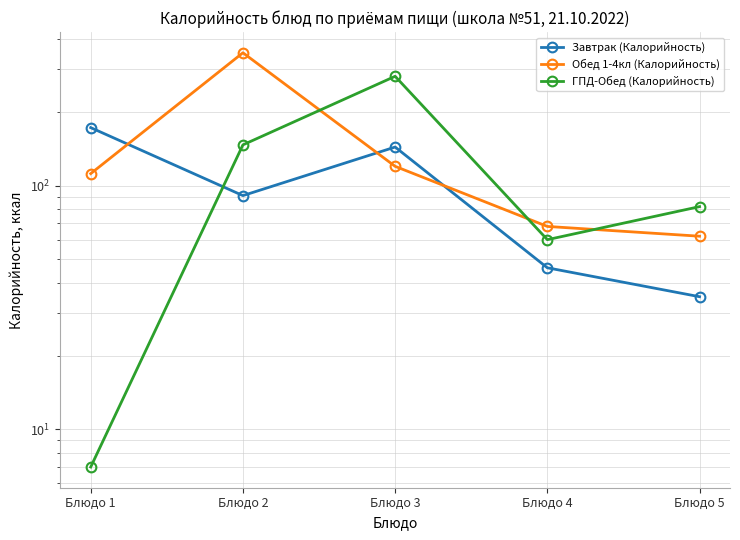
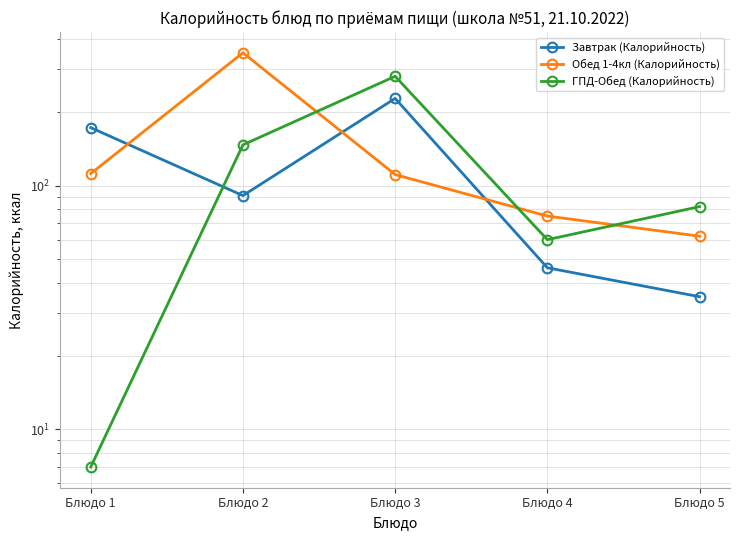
Завтрак (Калорийность), Блюдо 3: 140 -> 230
Обед 1-4кл (Калорийность), Блюдо 3: 120 -> 110
Обед 1-4кл (Калорийность), Блюдо 4: 68 -> 75
